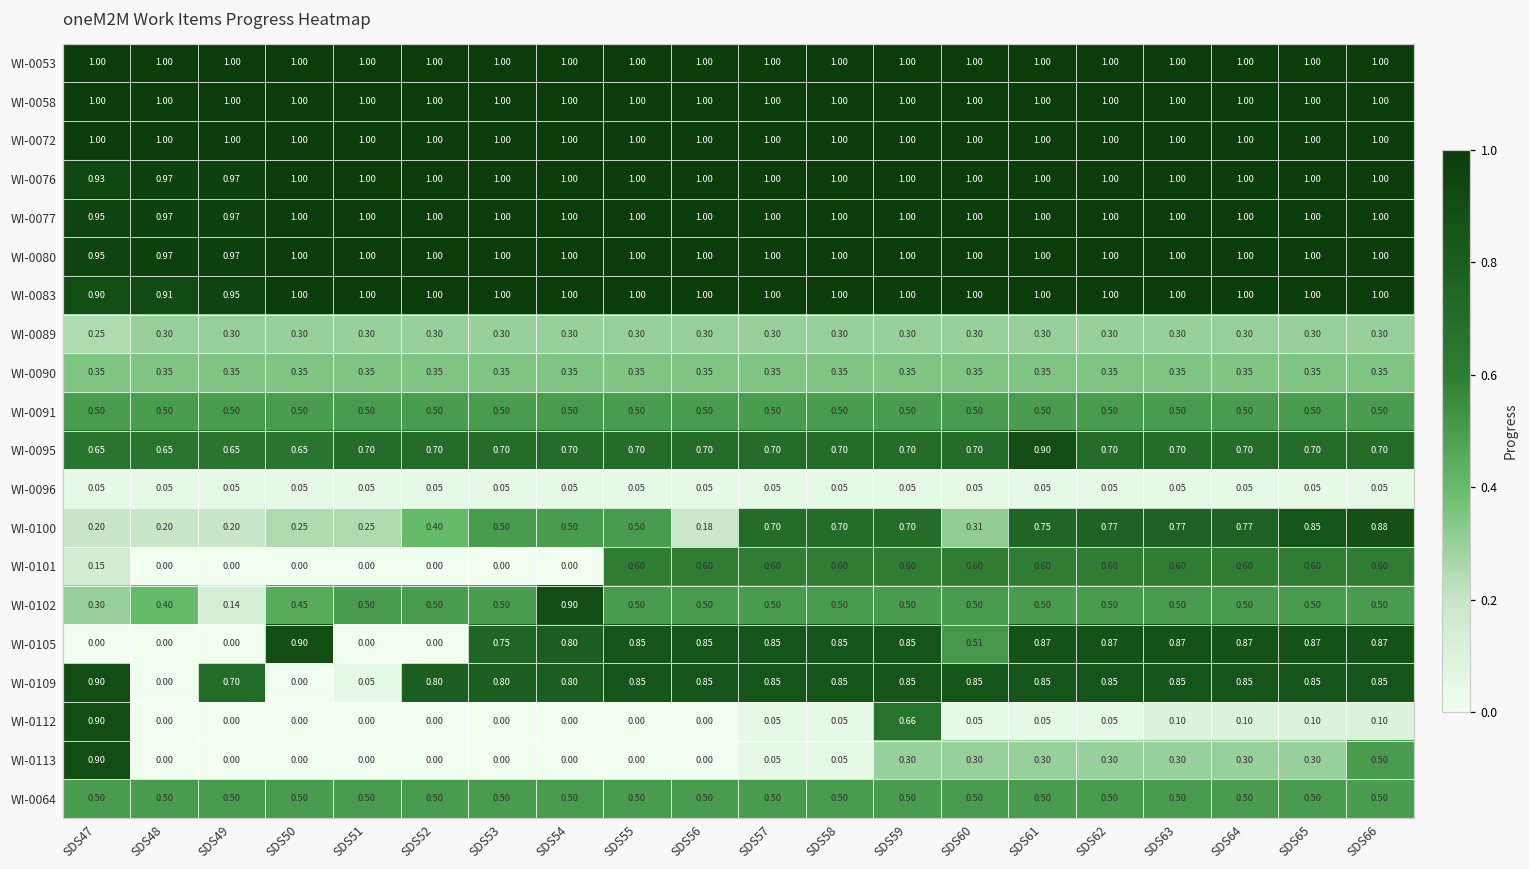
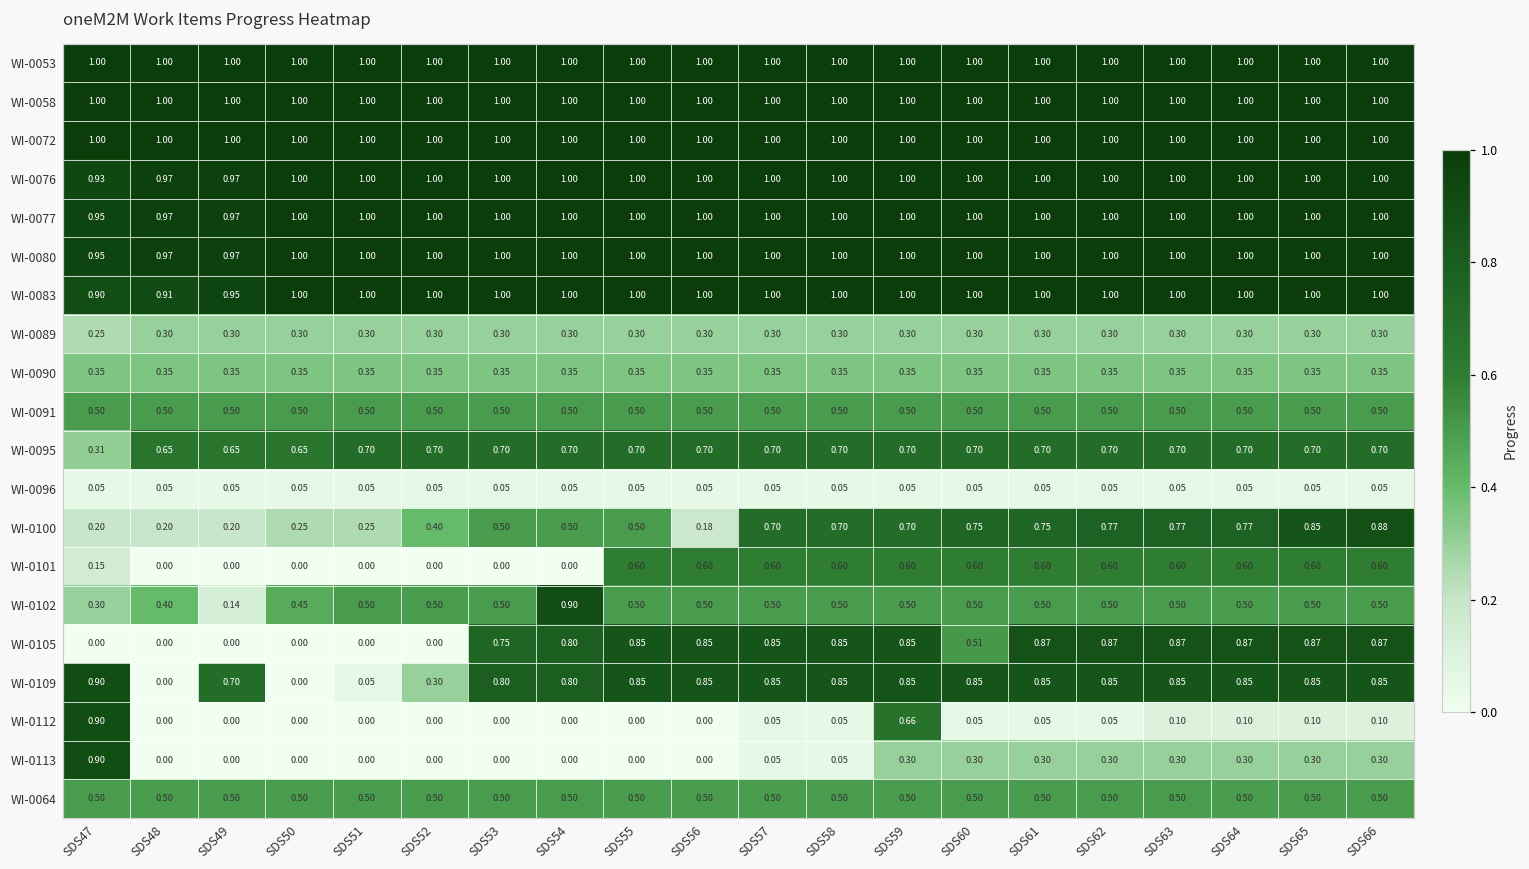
WI-0095, SDS47: 0.65 -> 0.31
WI-0095, SDS61: 0.90 -> 0.70
WI-0100, SDS60: 0.31 -> 0.75
WI-0105, SDS50: 0.90 -> 0.00
WI-0109, SDS52: 0.80 -> 0.30
WI-0113, SDS66: 0.50 -> 0.30
